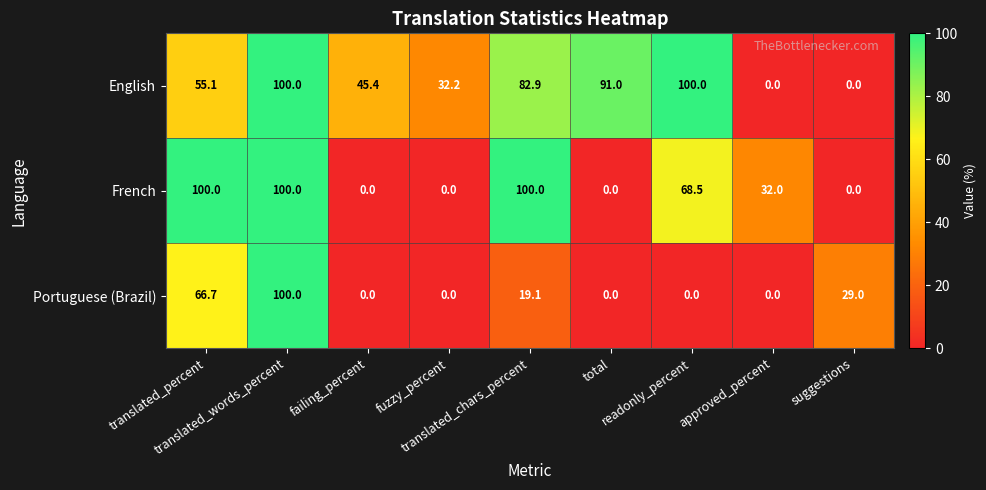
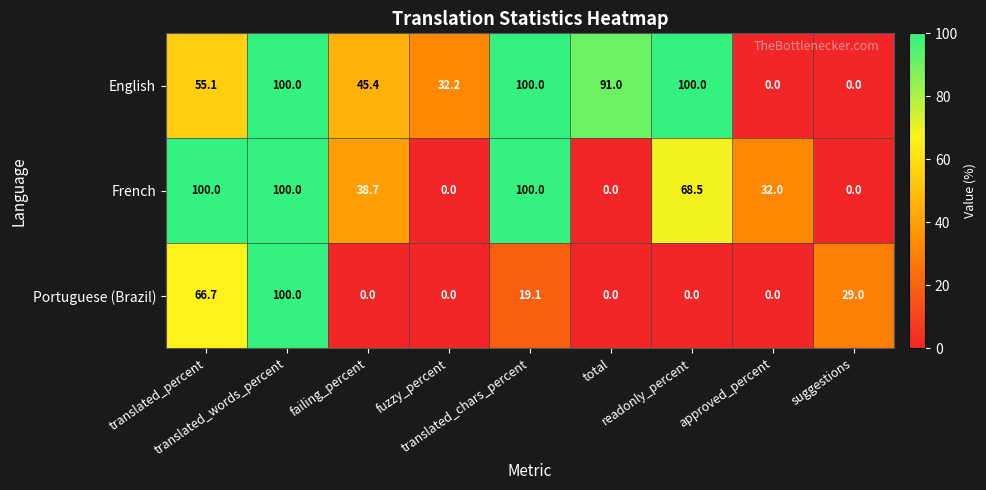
English, translated_chars_percent: 82.9 -> 100.0
French, failing_percent: 0.0 -> 38.7
